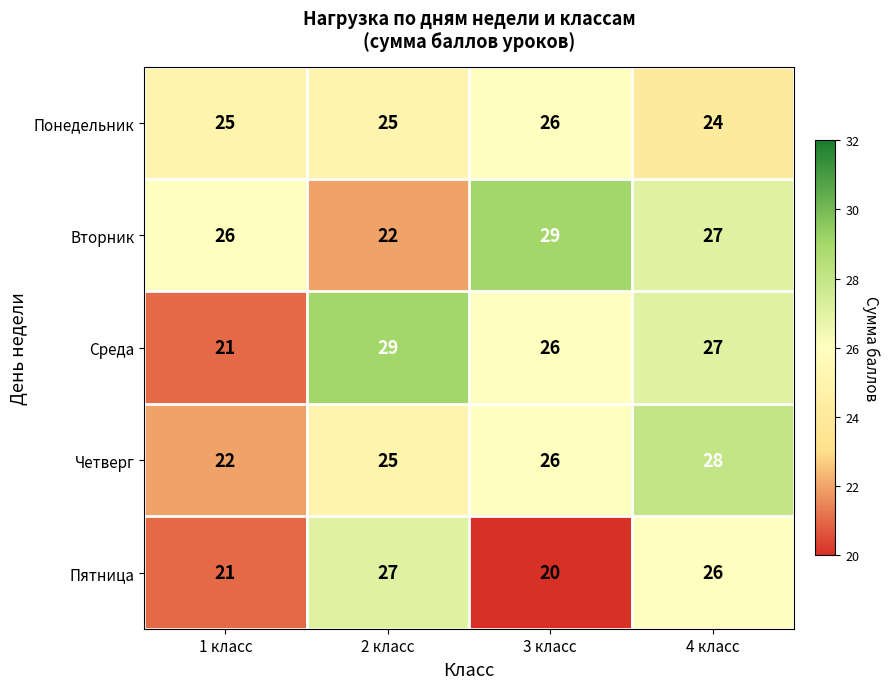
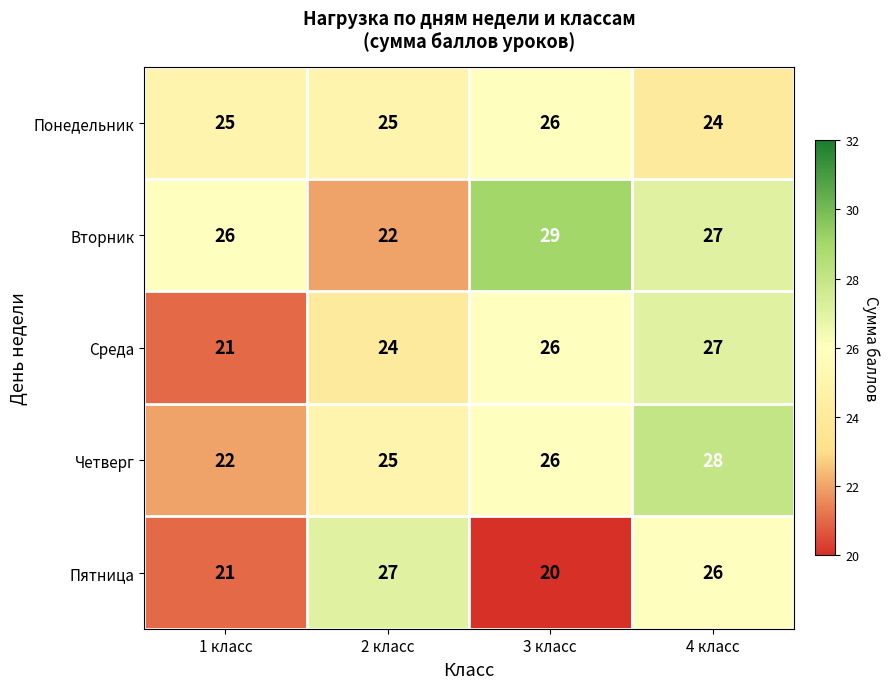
Среда, 2 класс: 29 -> 24
